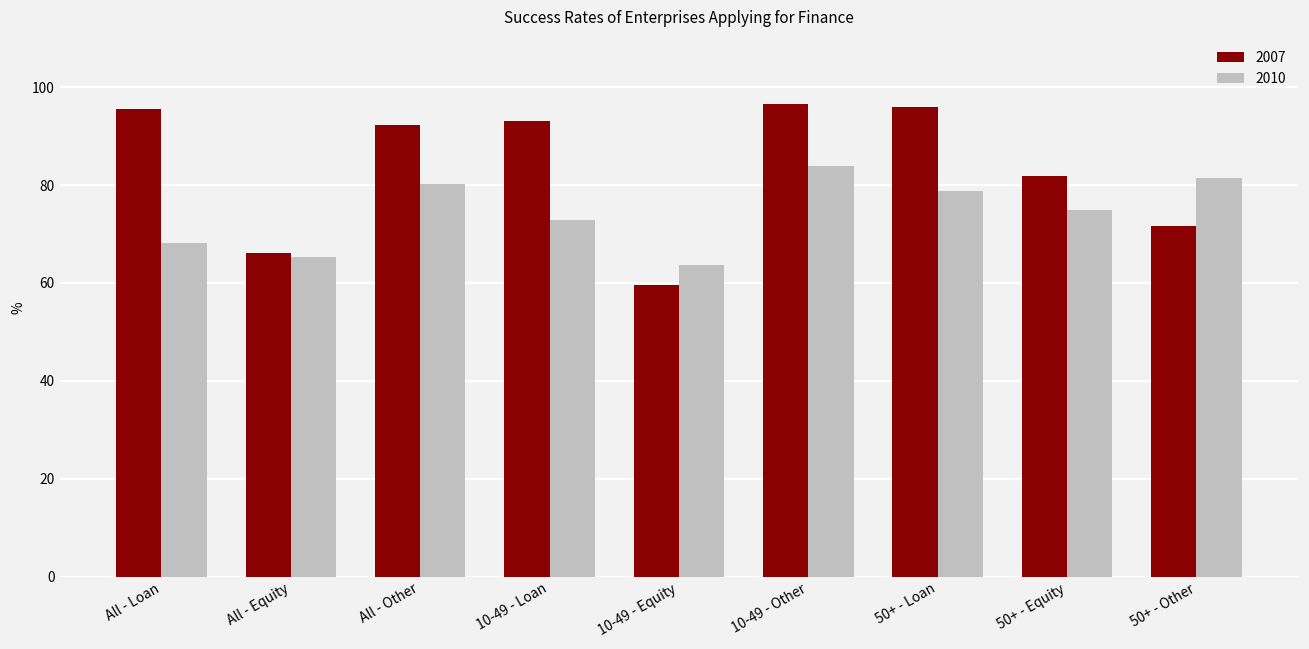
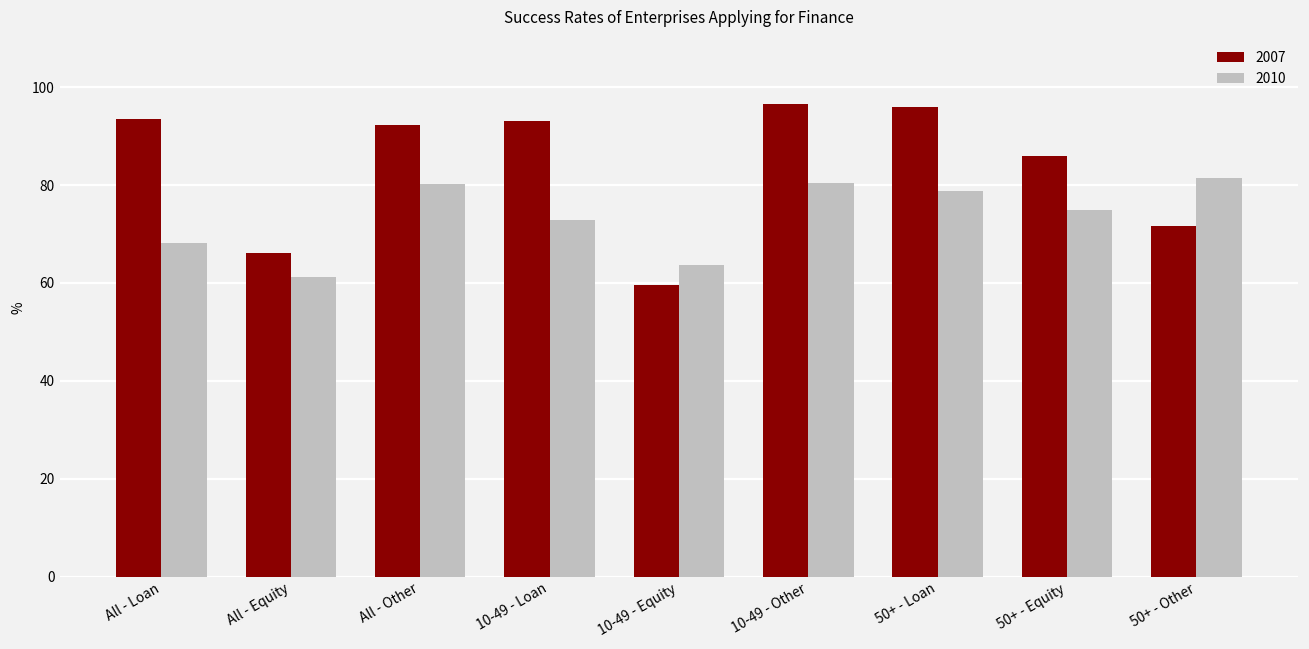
2007, All - Loan: 96 -> 94
2010, All - Equity: 65 -> 61
2010, 10-49 - Other: 84 -> 81
2007, 50+ - Equity: 82 -> 86
